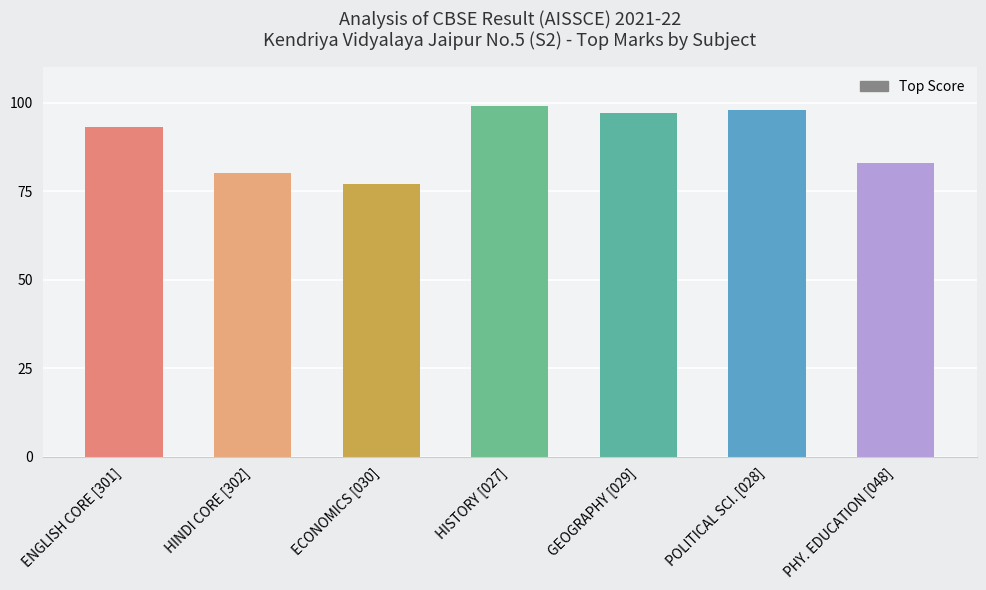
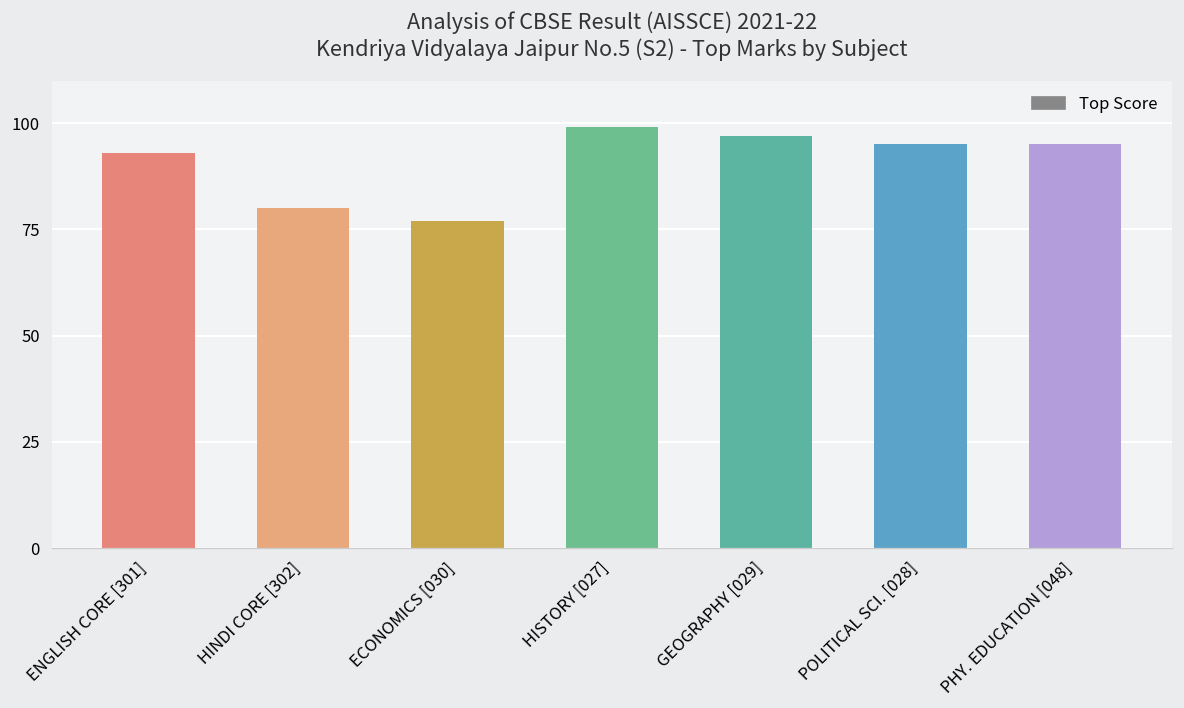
POLITICAL SCI. [028]: 98 -> 95
PHY. EDUCATION [048]: 83 -> 95
